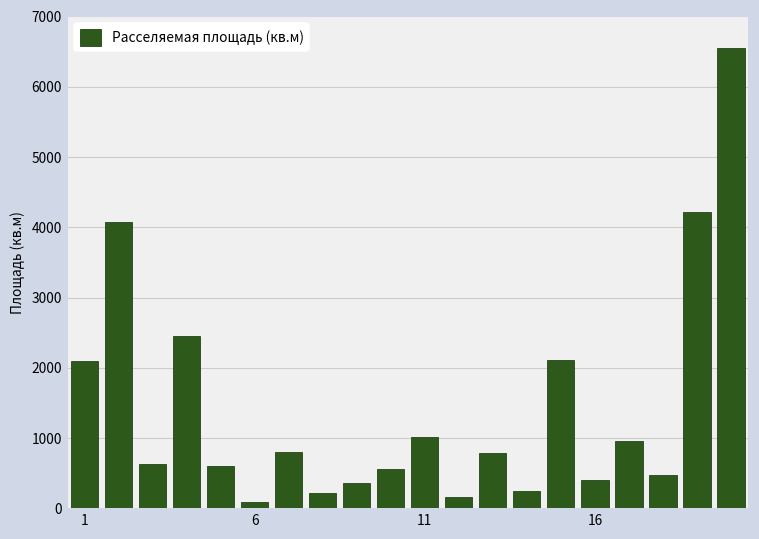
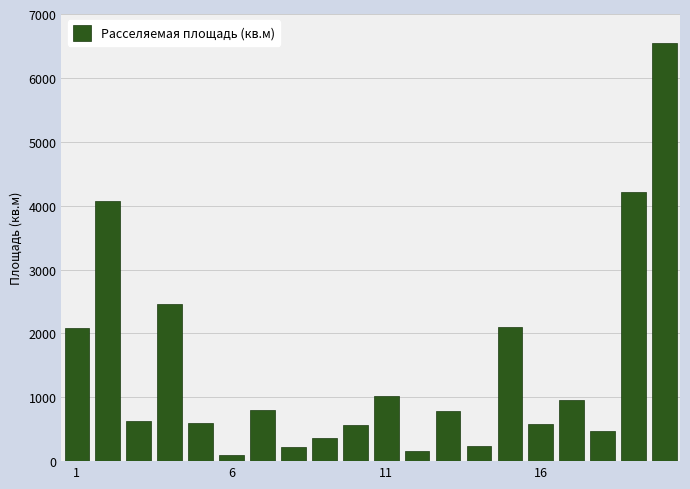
16: 400 -> 600
